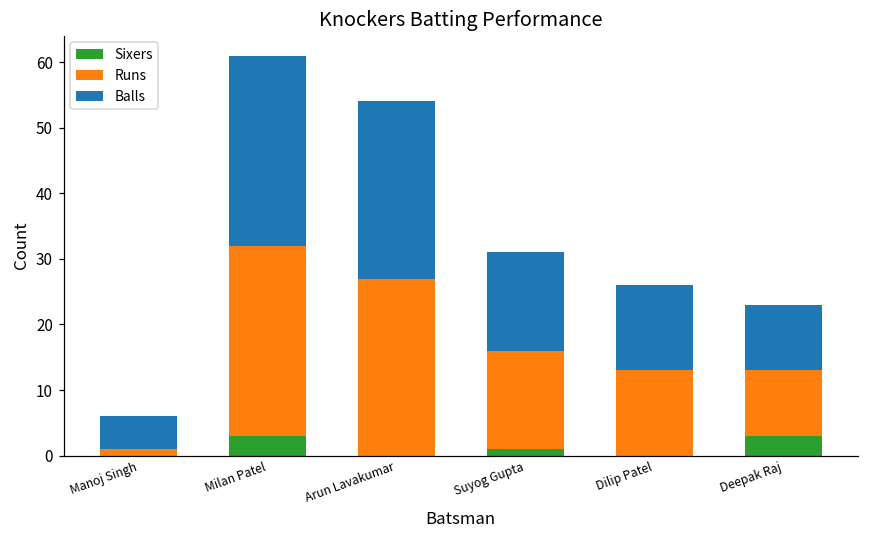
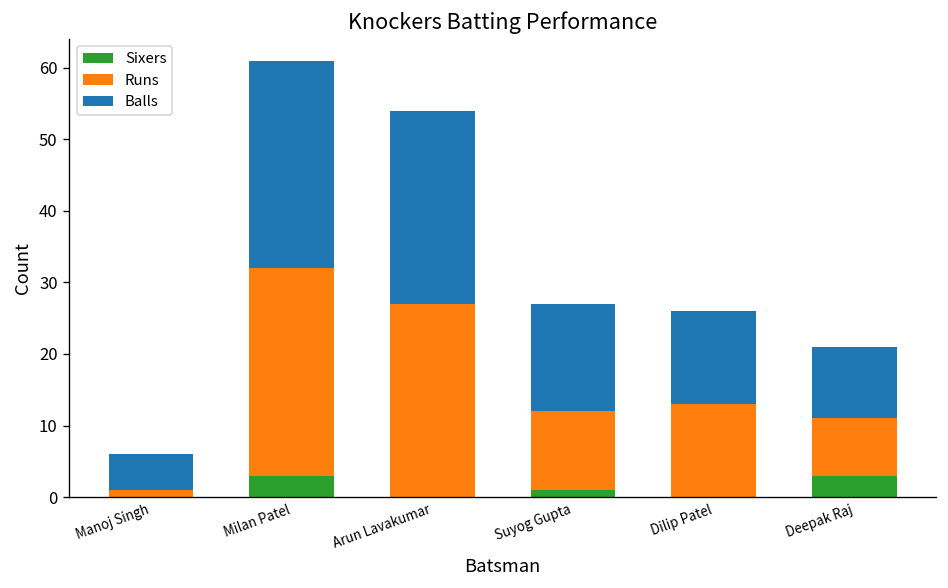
Runs, Suyog Gupta: 15 -> 11
Runs, Deepak Raj: 10 -> 8
